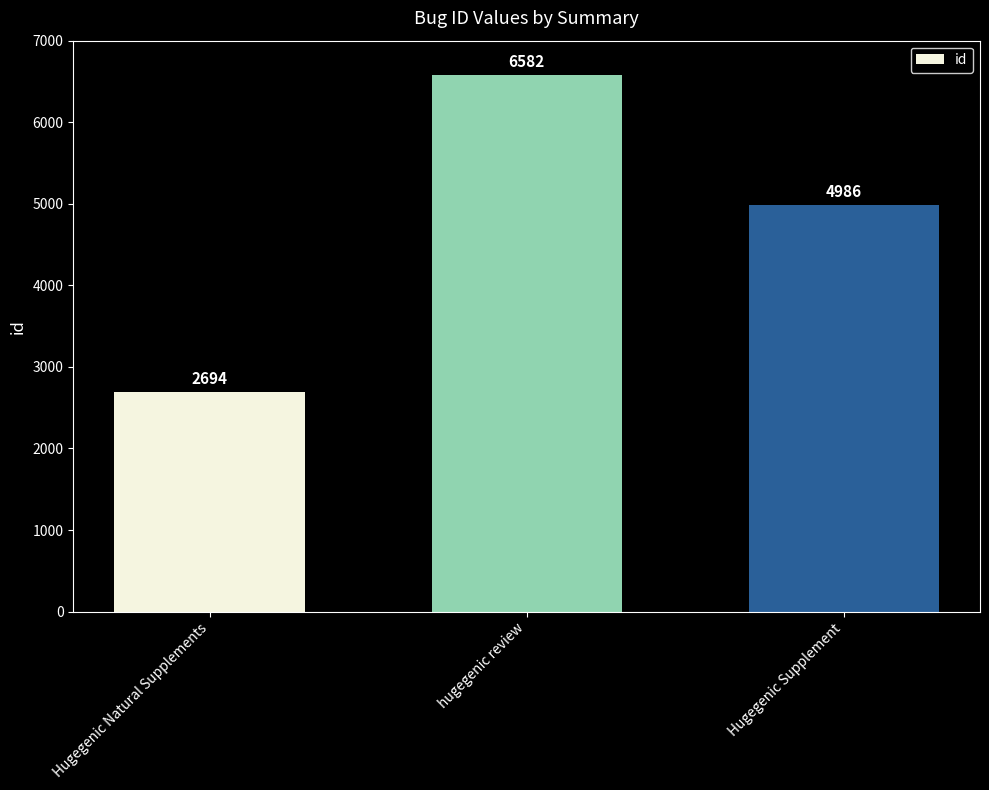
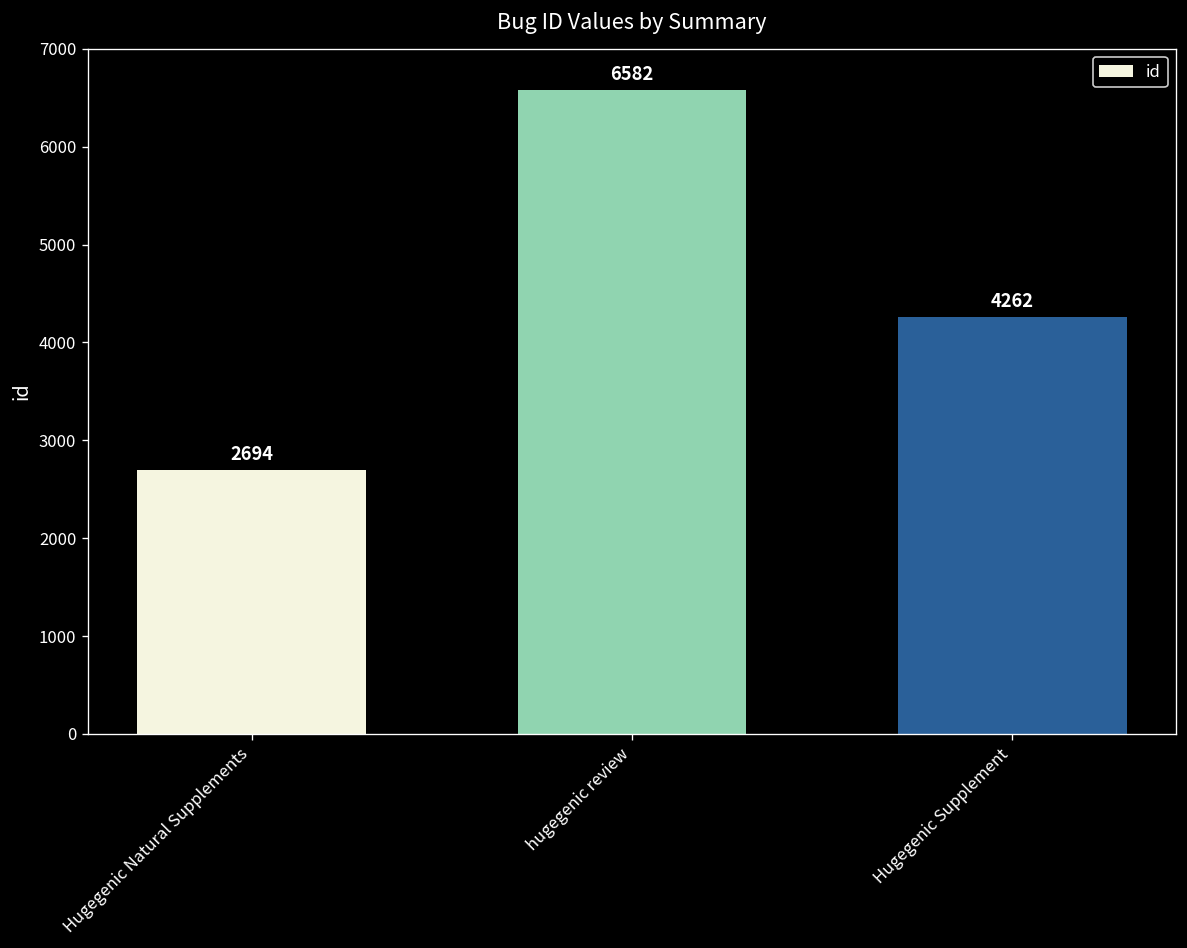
Hugegenic Supplement: 4986 -> 4262
